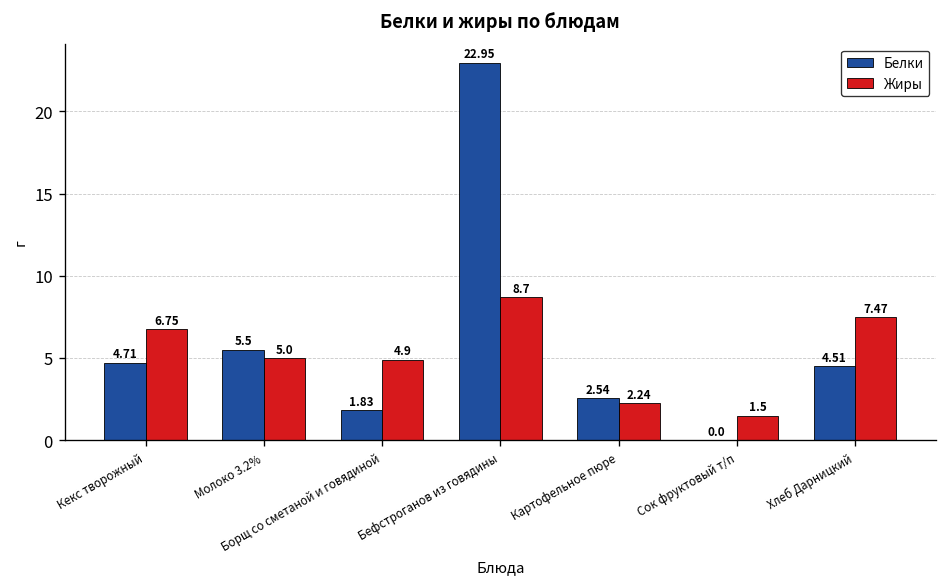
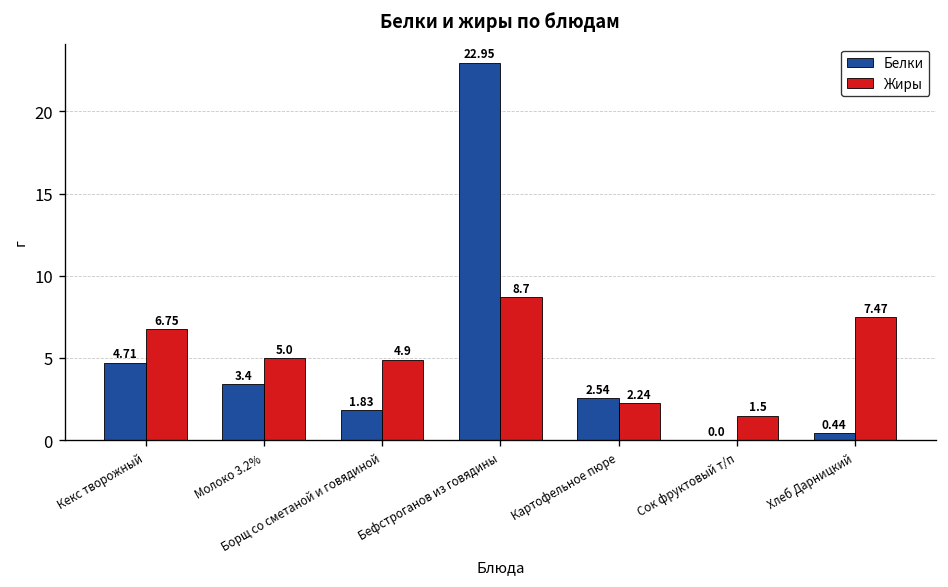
Белки, Молоко 3.2%: 5.5 -> 3.4
Белки, Хлеб Дарницкий: 4.51 -> 0.44
